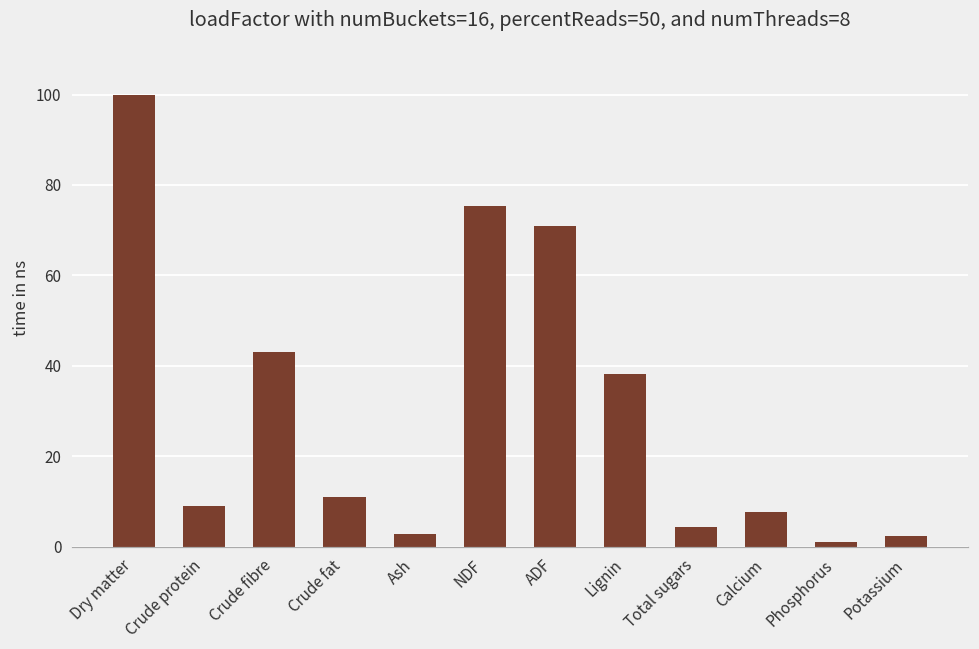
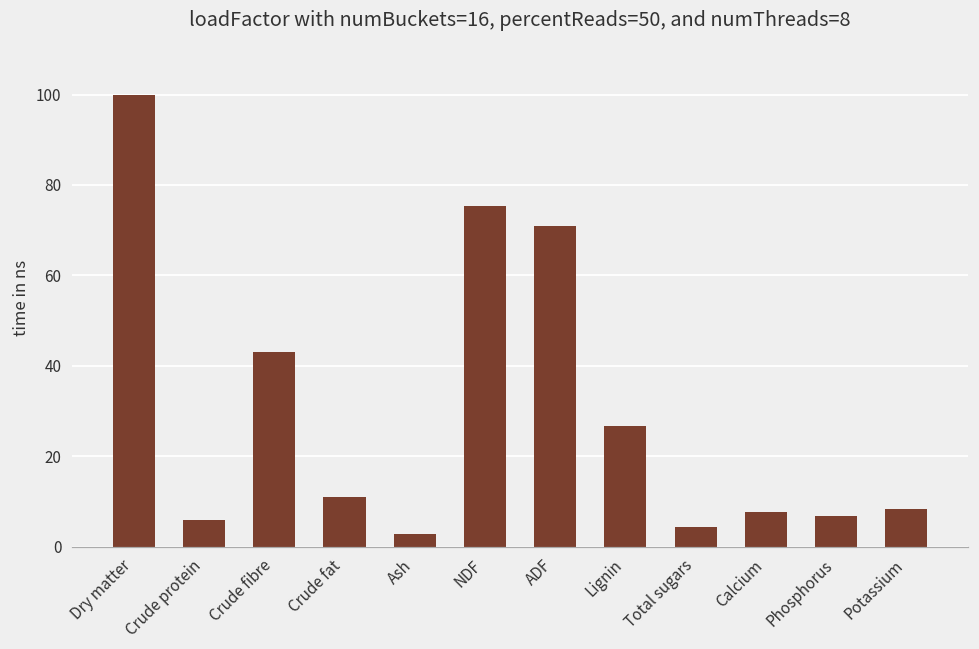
Crude protein: 9 -> 6
Lignin: 38 -> 27
Phosphorus: 1 -> 7
Potassium: 2 -> 8
